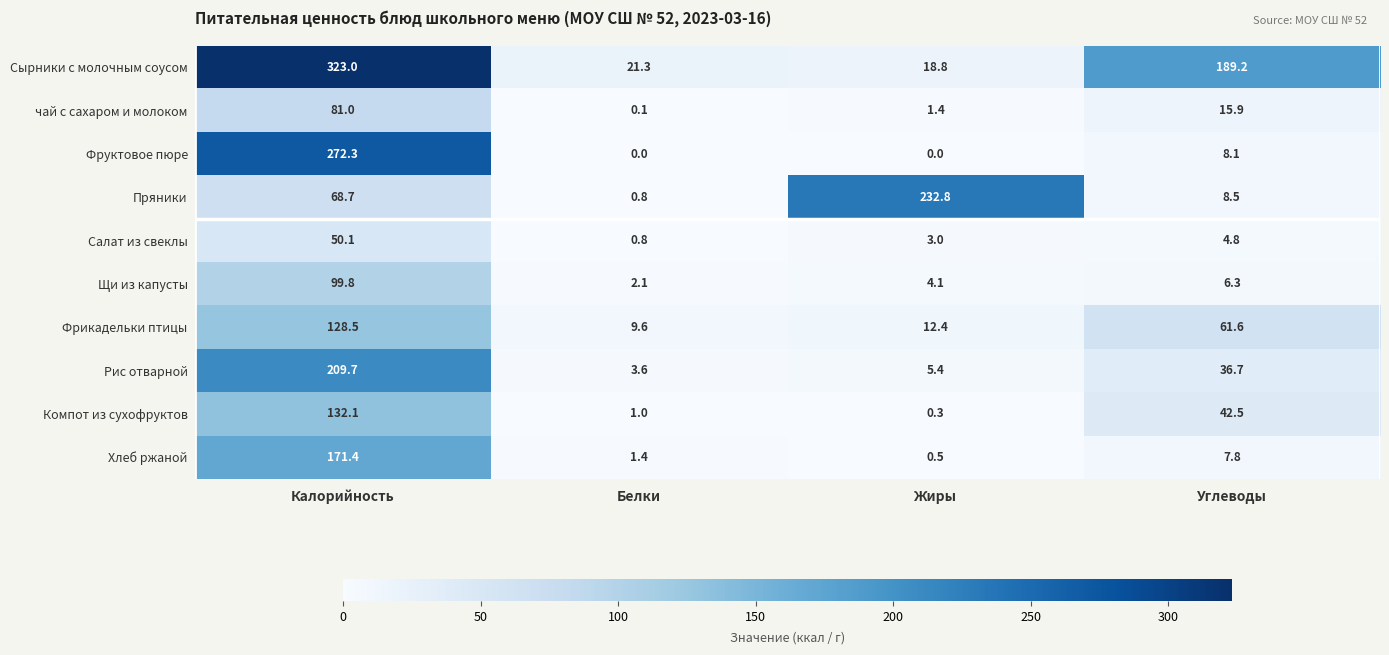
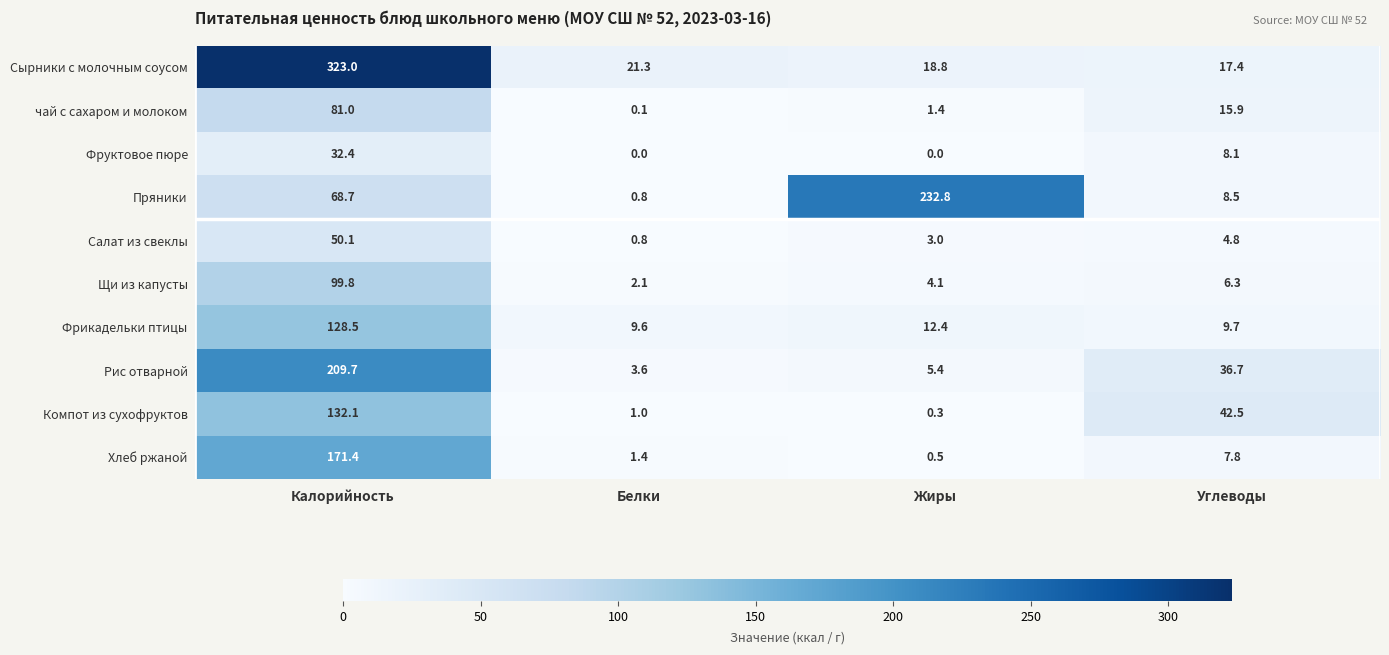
Сырники с молочным соусом, Углеводы: 189.2 -> 17.4
Фруктовое пюре, Калорийность: 272.3 -> 32.4
Фрикадельки птицы, Углеводы: 61.6 -> 9.7
